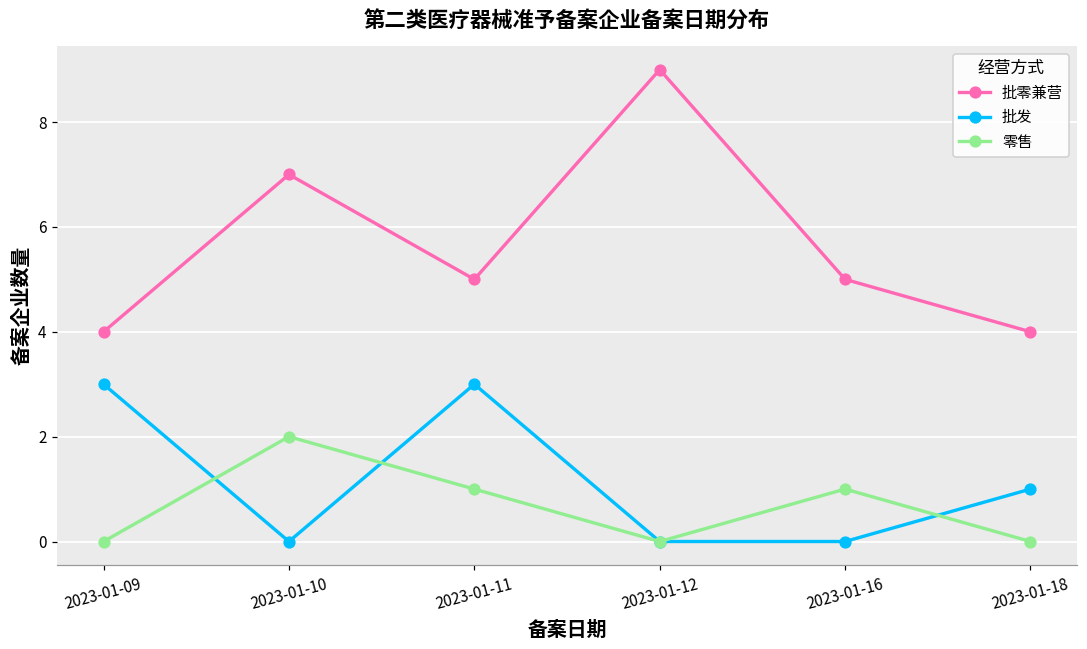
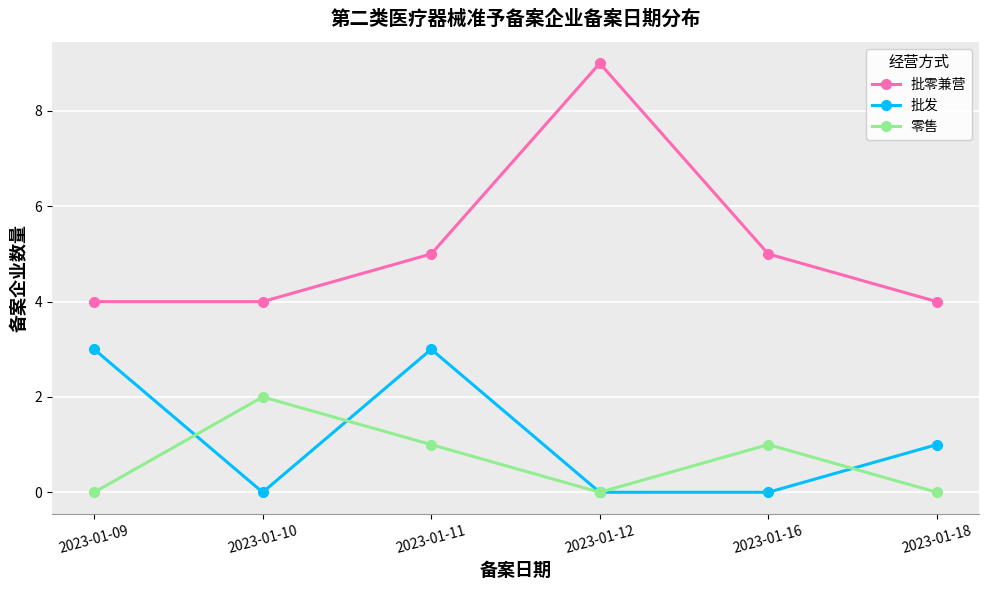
批零兼营, 2023-01-10: 7 -> 4
